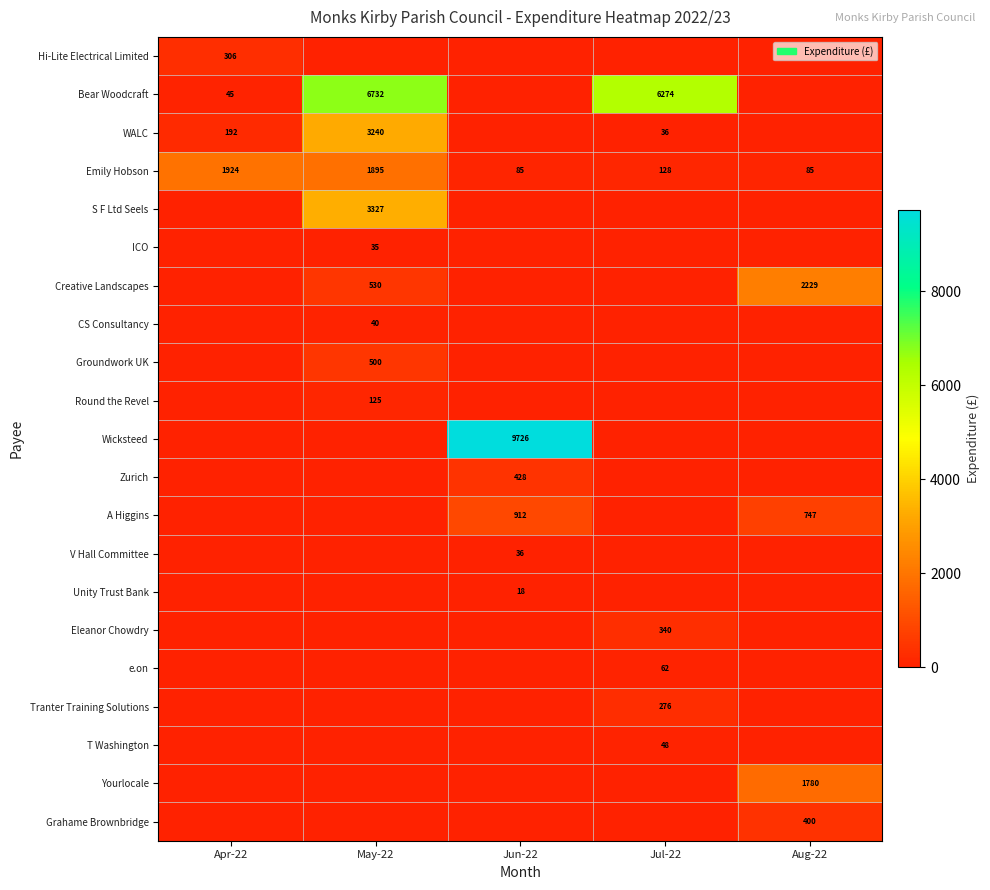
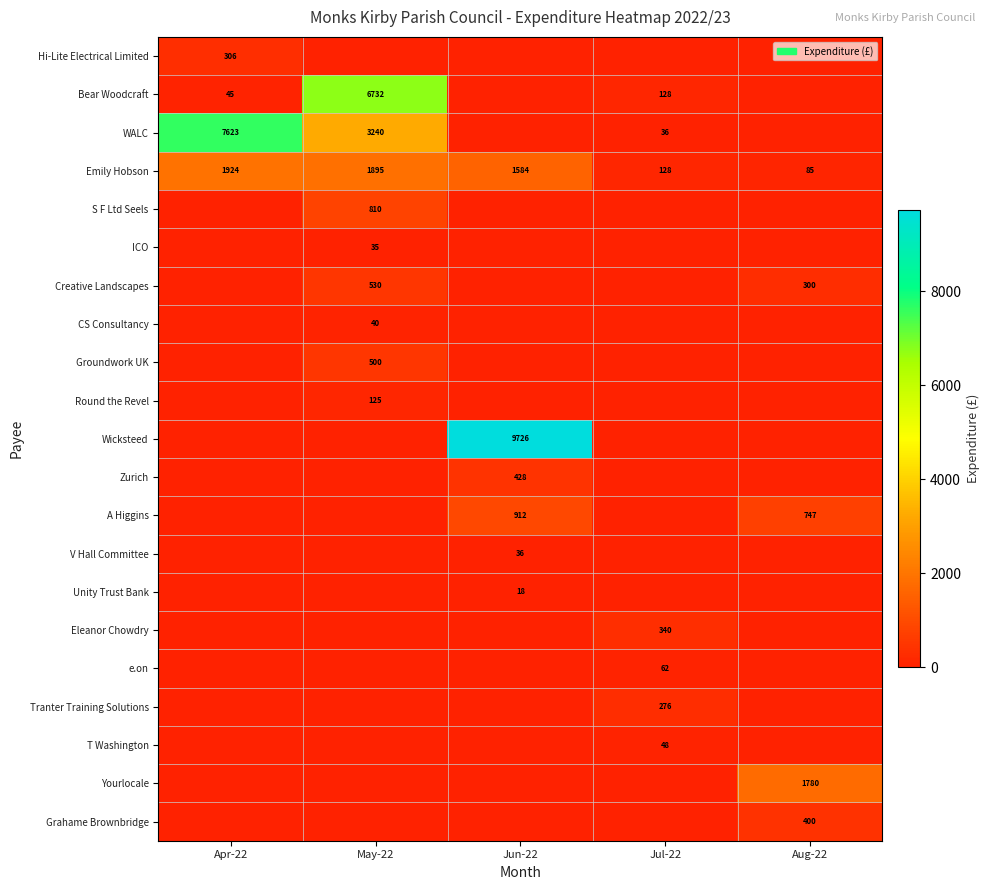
Bear Woodcraft, Jul-22: 6274 -> 128
WALC, Apr-22: 192 -> 7623
Emily Hobson, Jun-22: 85 -> 1584
S F Ltd Seels, May-22: 3327 -> 810
Creative Landscapes, Aug-22: 2229 -> 300
